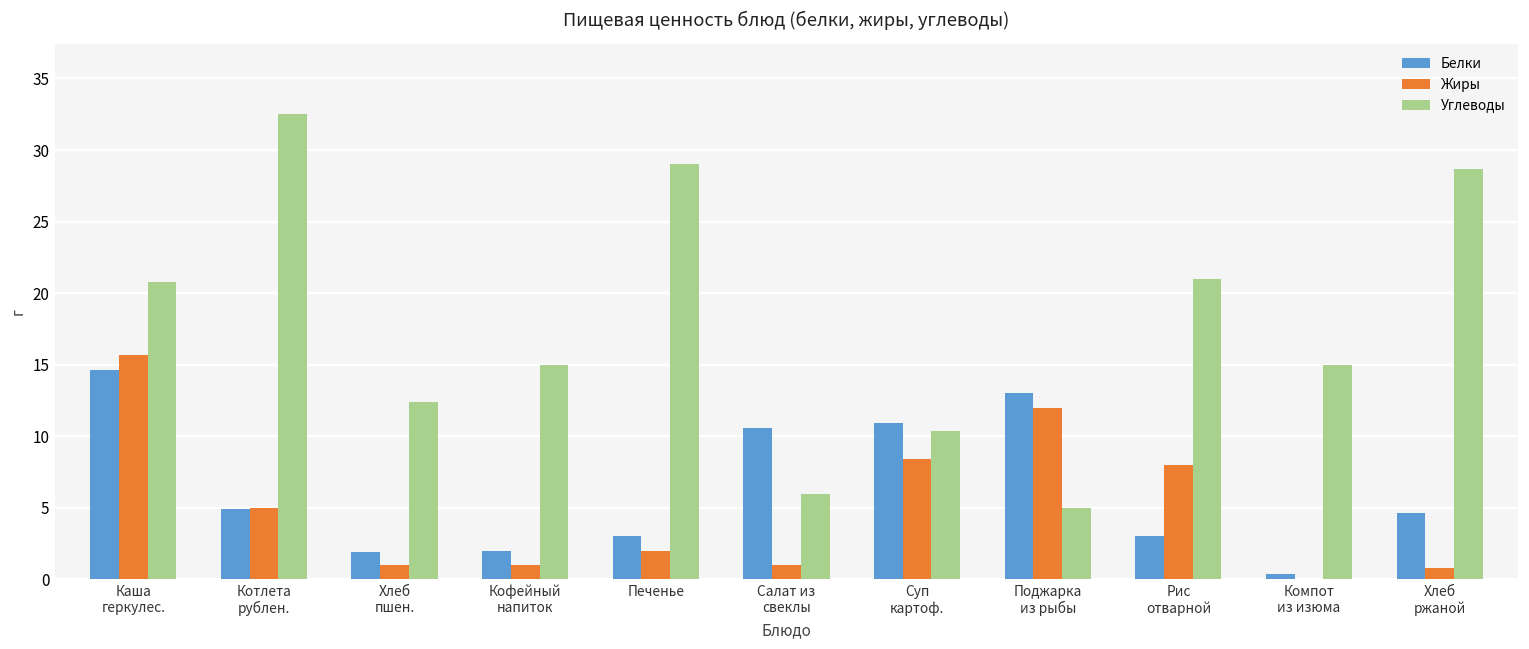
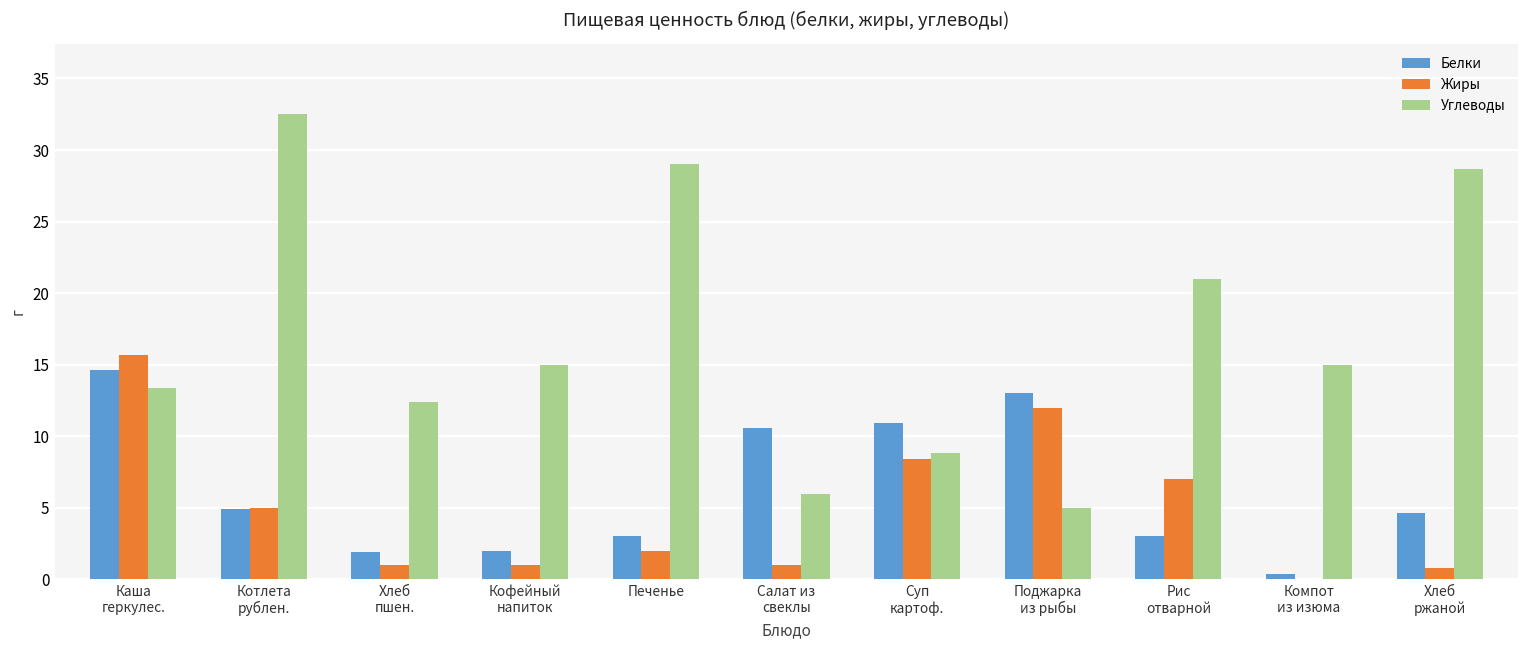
Углеводы, Каша геркулес.: 20.8 -> 13.4
Углеводы, Суп картоф.: 10.4 -> 8.8
Жиры, Рис отварной: 8 -> 7
